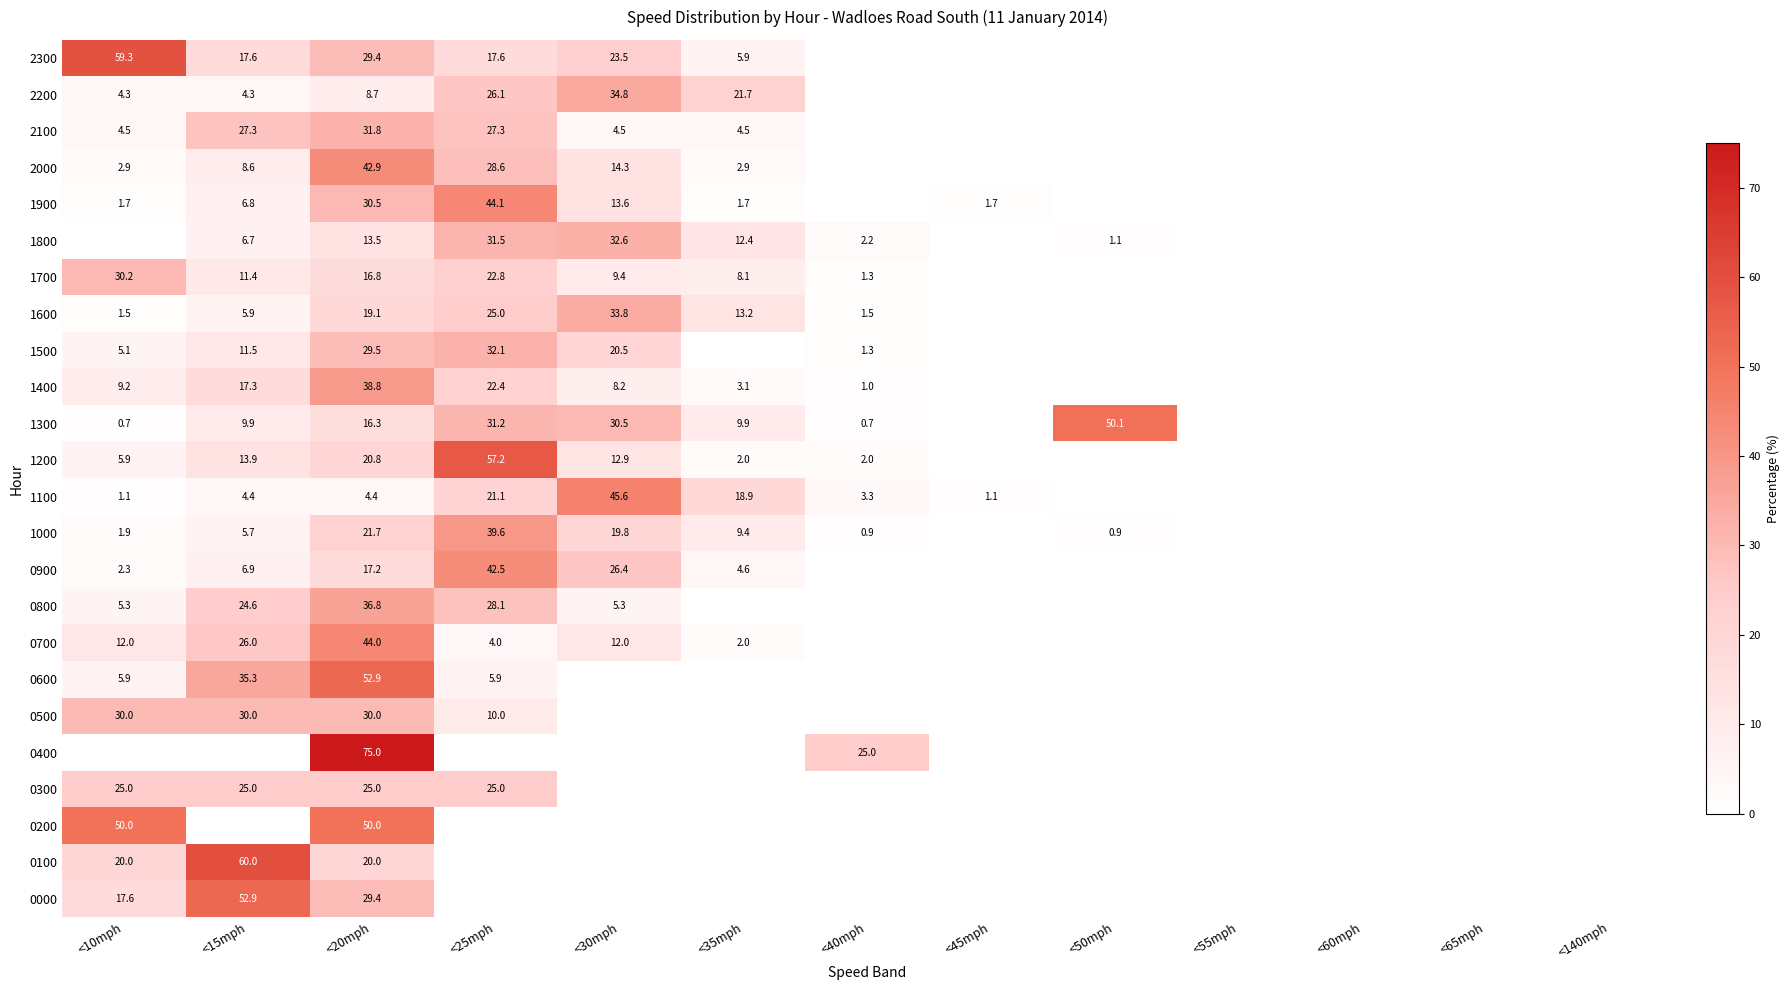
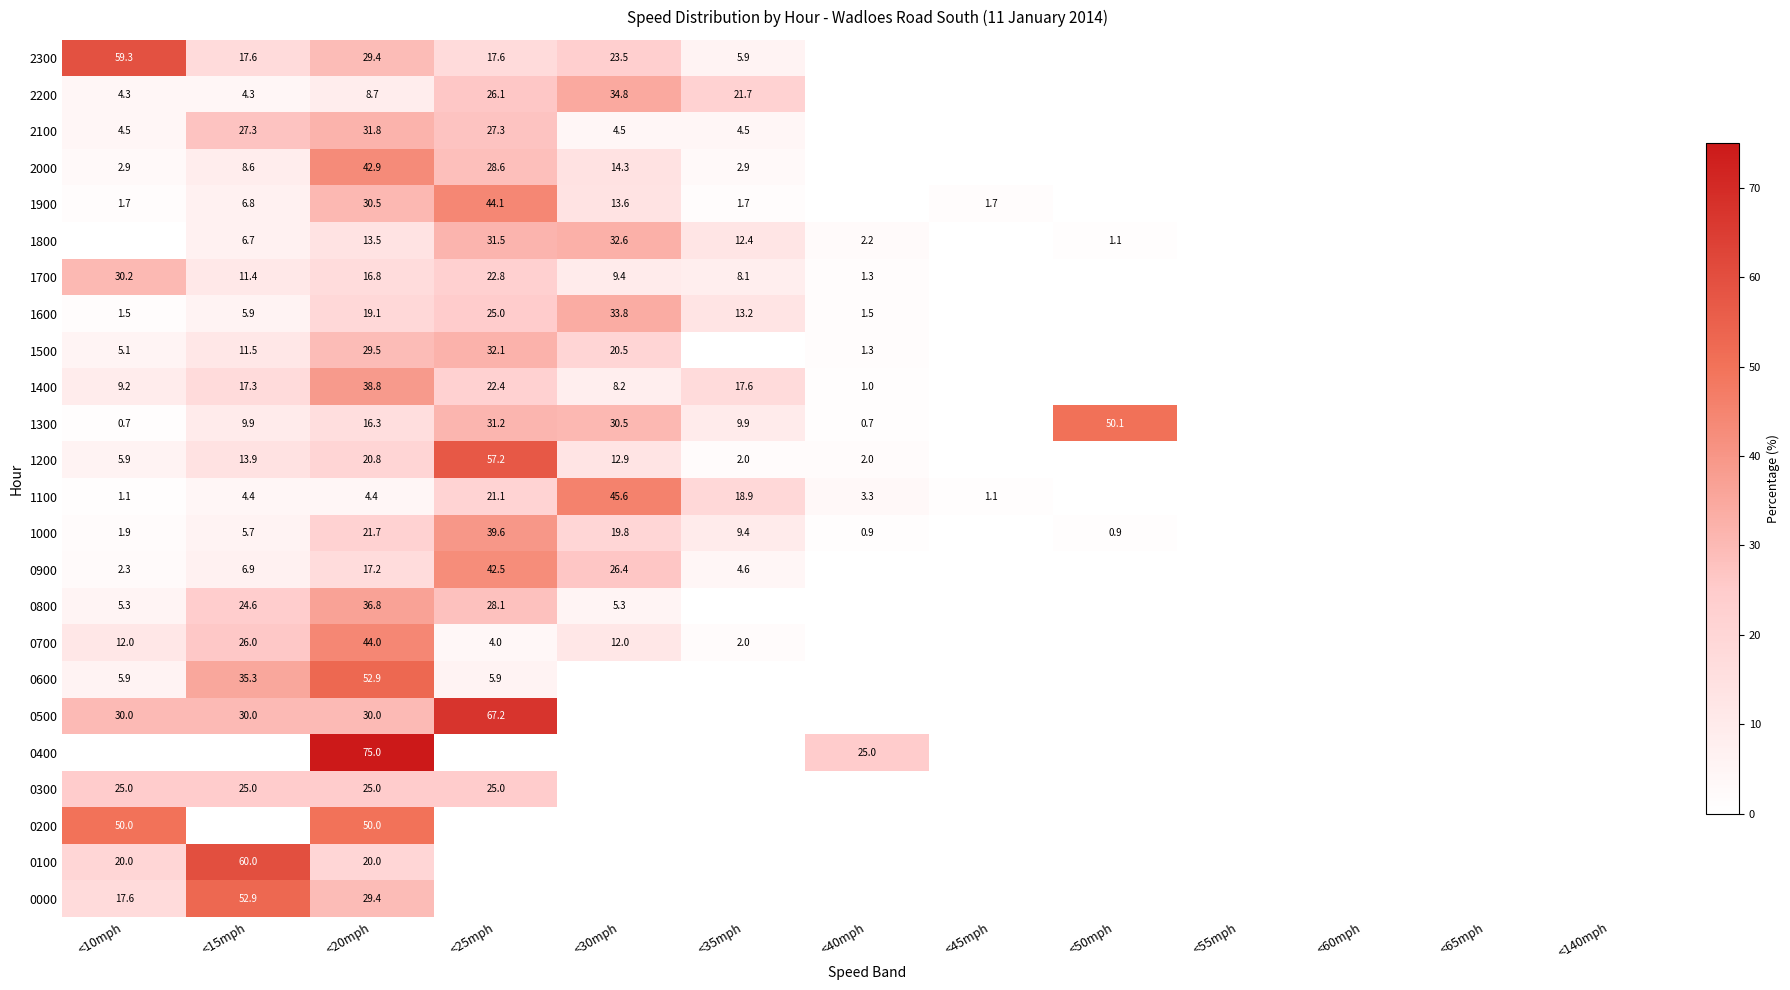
1400, <35mph: 3.1 -> 17.6
0500, <25mph: 10.0 -> 67.2
